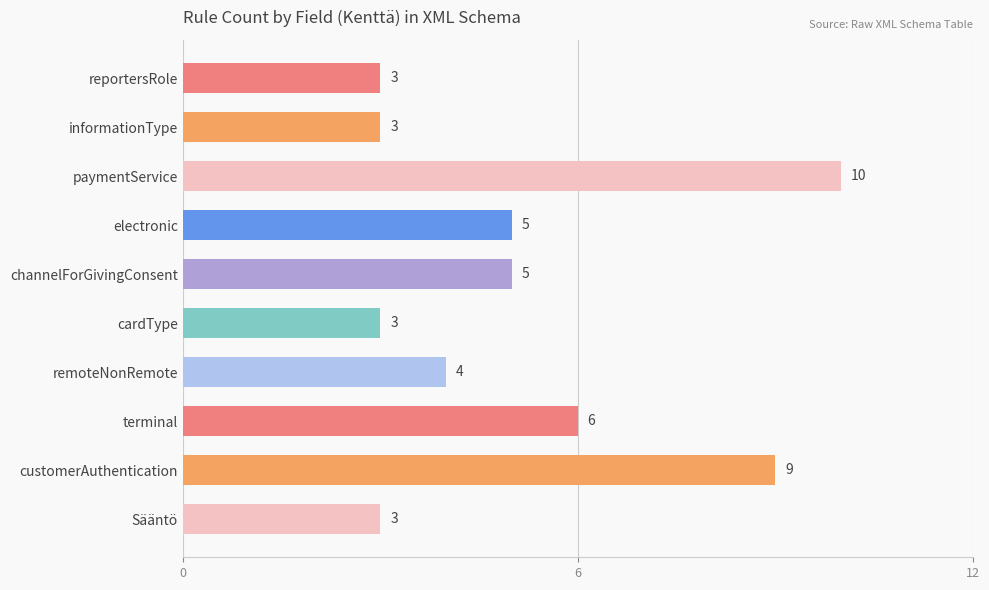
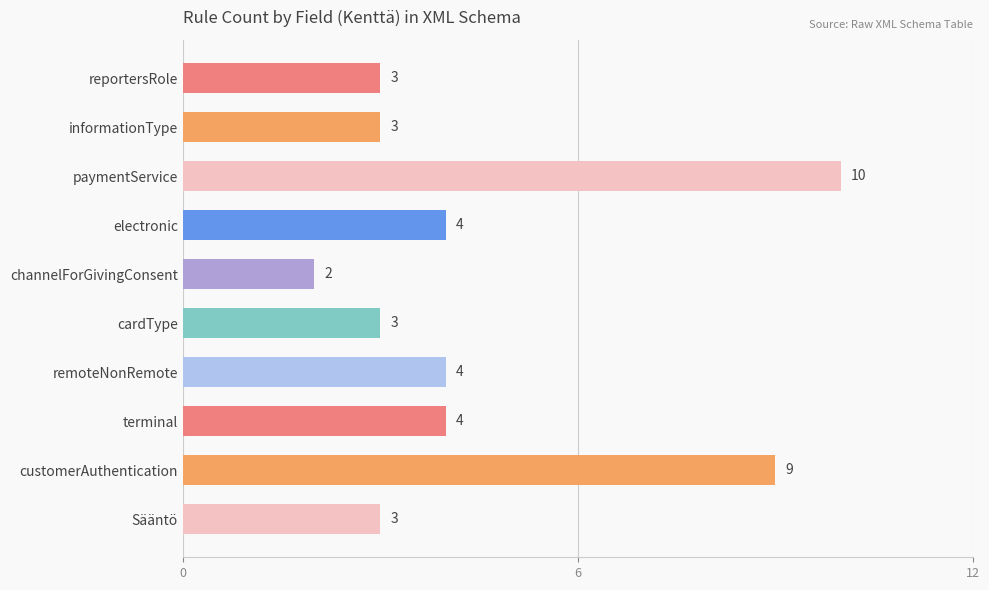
electronic: 5 -> 4
channelForGivingConsent: 5 -> 2
terminal: 6 -> 4
